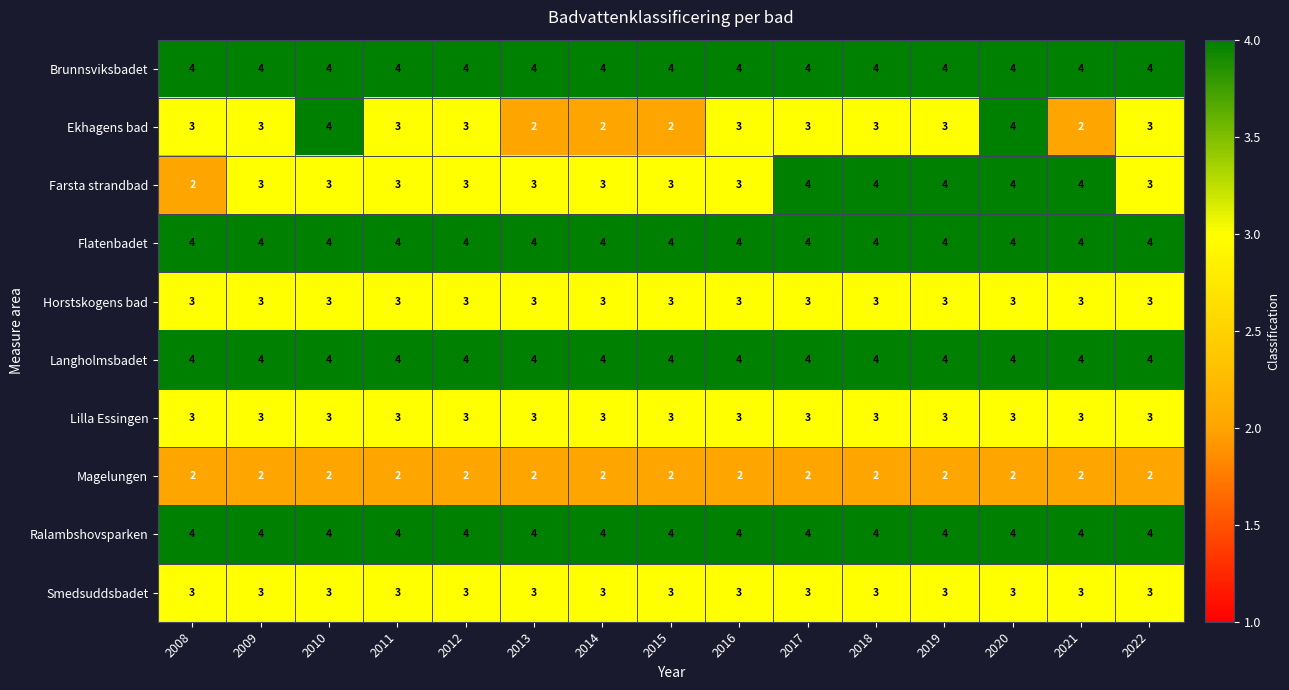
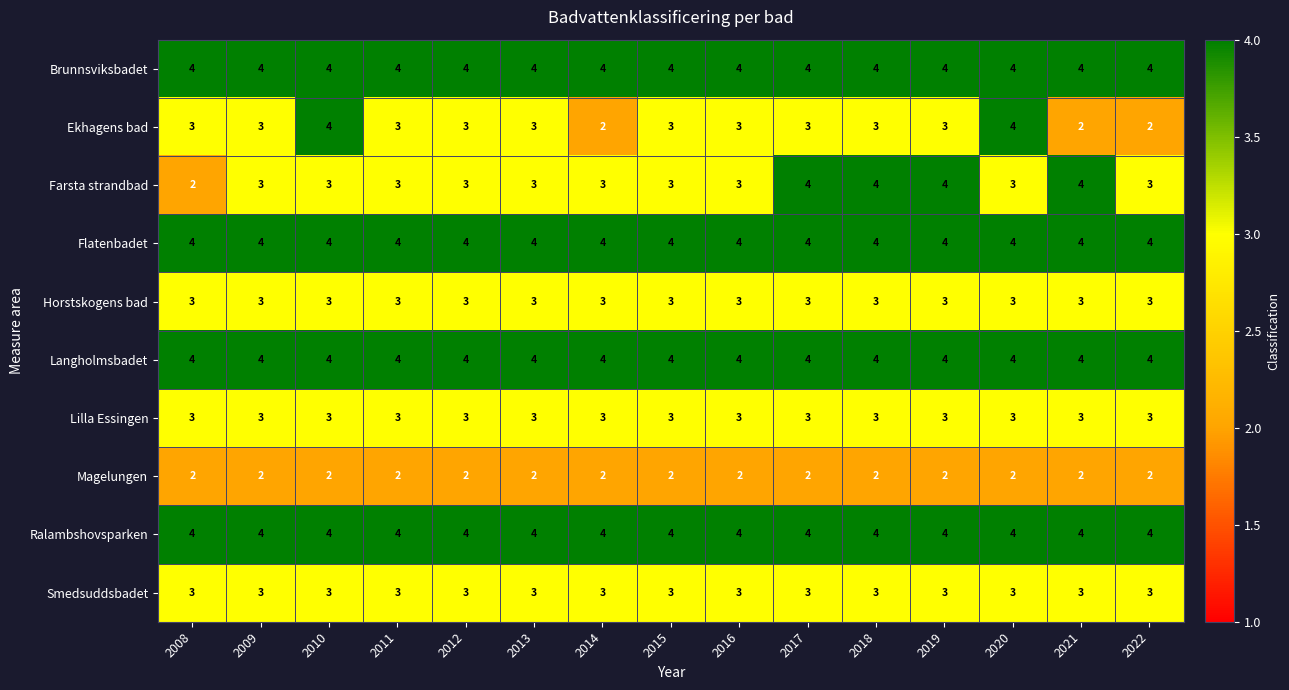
Ekhagens bad, 2013: 2 -> 3
Ekhagens bad, 2015: 2 -> 3
Ekhagens bad, 2022: 3 -> 2
Farsta strandbad, 2020: 4 -> 3
